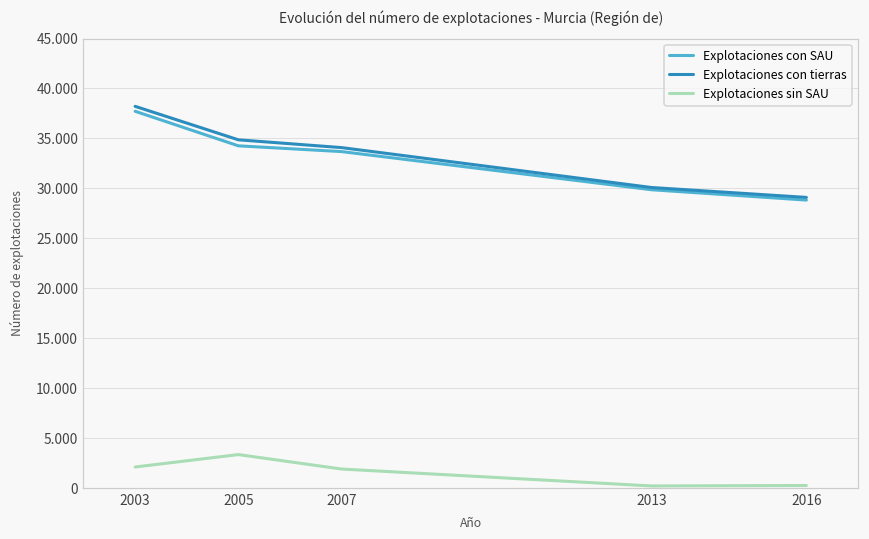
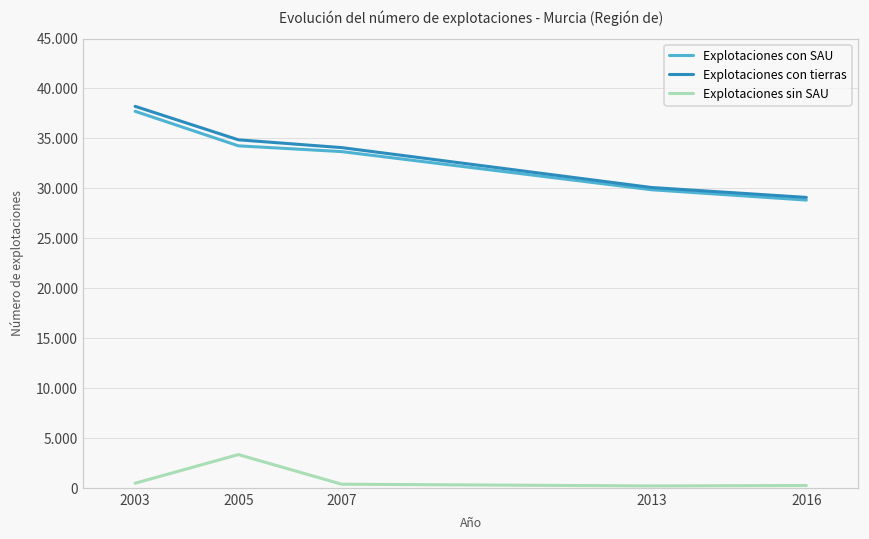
Explotaciones sin SAU, 2003: 2 -> 0
Explotaciones sin SAU, 2007: 2 -> 0
